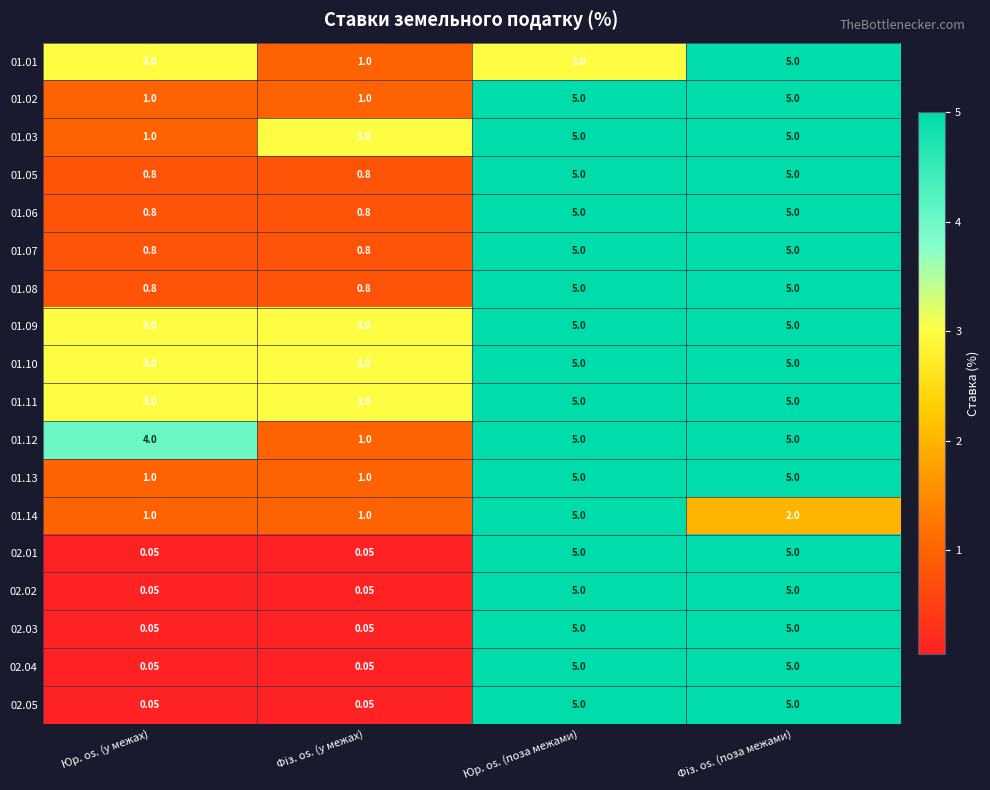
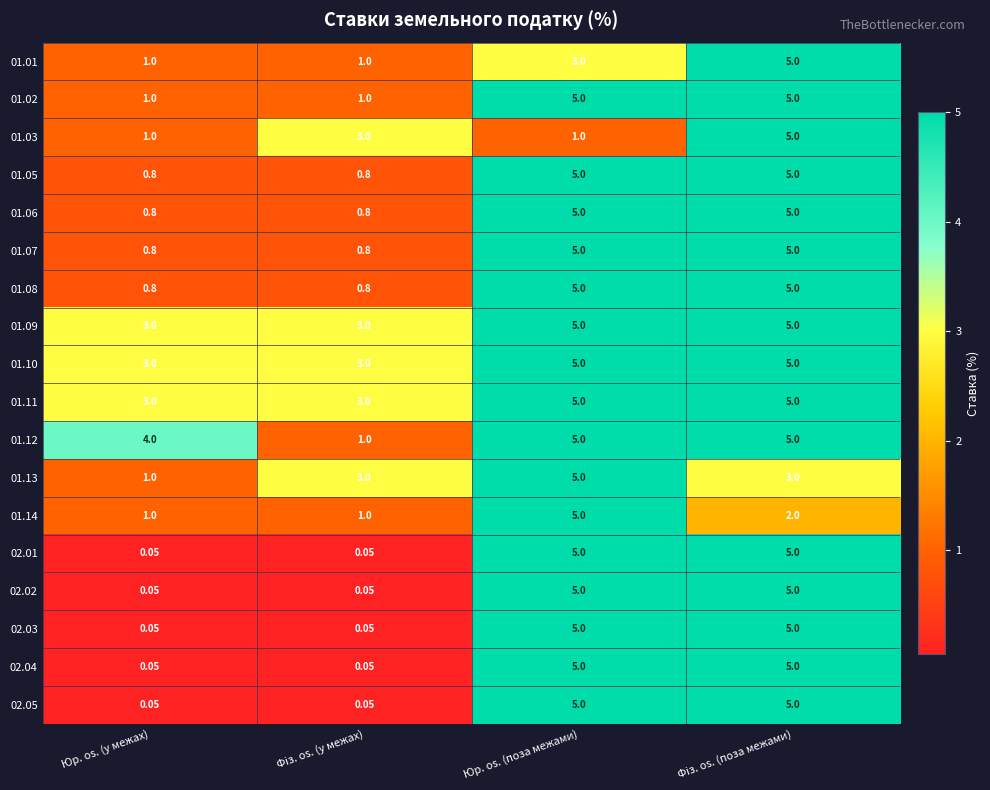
01.01, Юр. os. (у межах): 3.0 -> 1.0
01.03, Юр. os. (поза межами): 5.0 -> 1.0
01.13, Фіз. os. (у межах): 1.0 -> 3.0
01.13, Фіз. os. (поза межами): 5.0 -> 3.0
